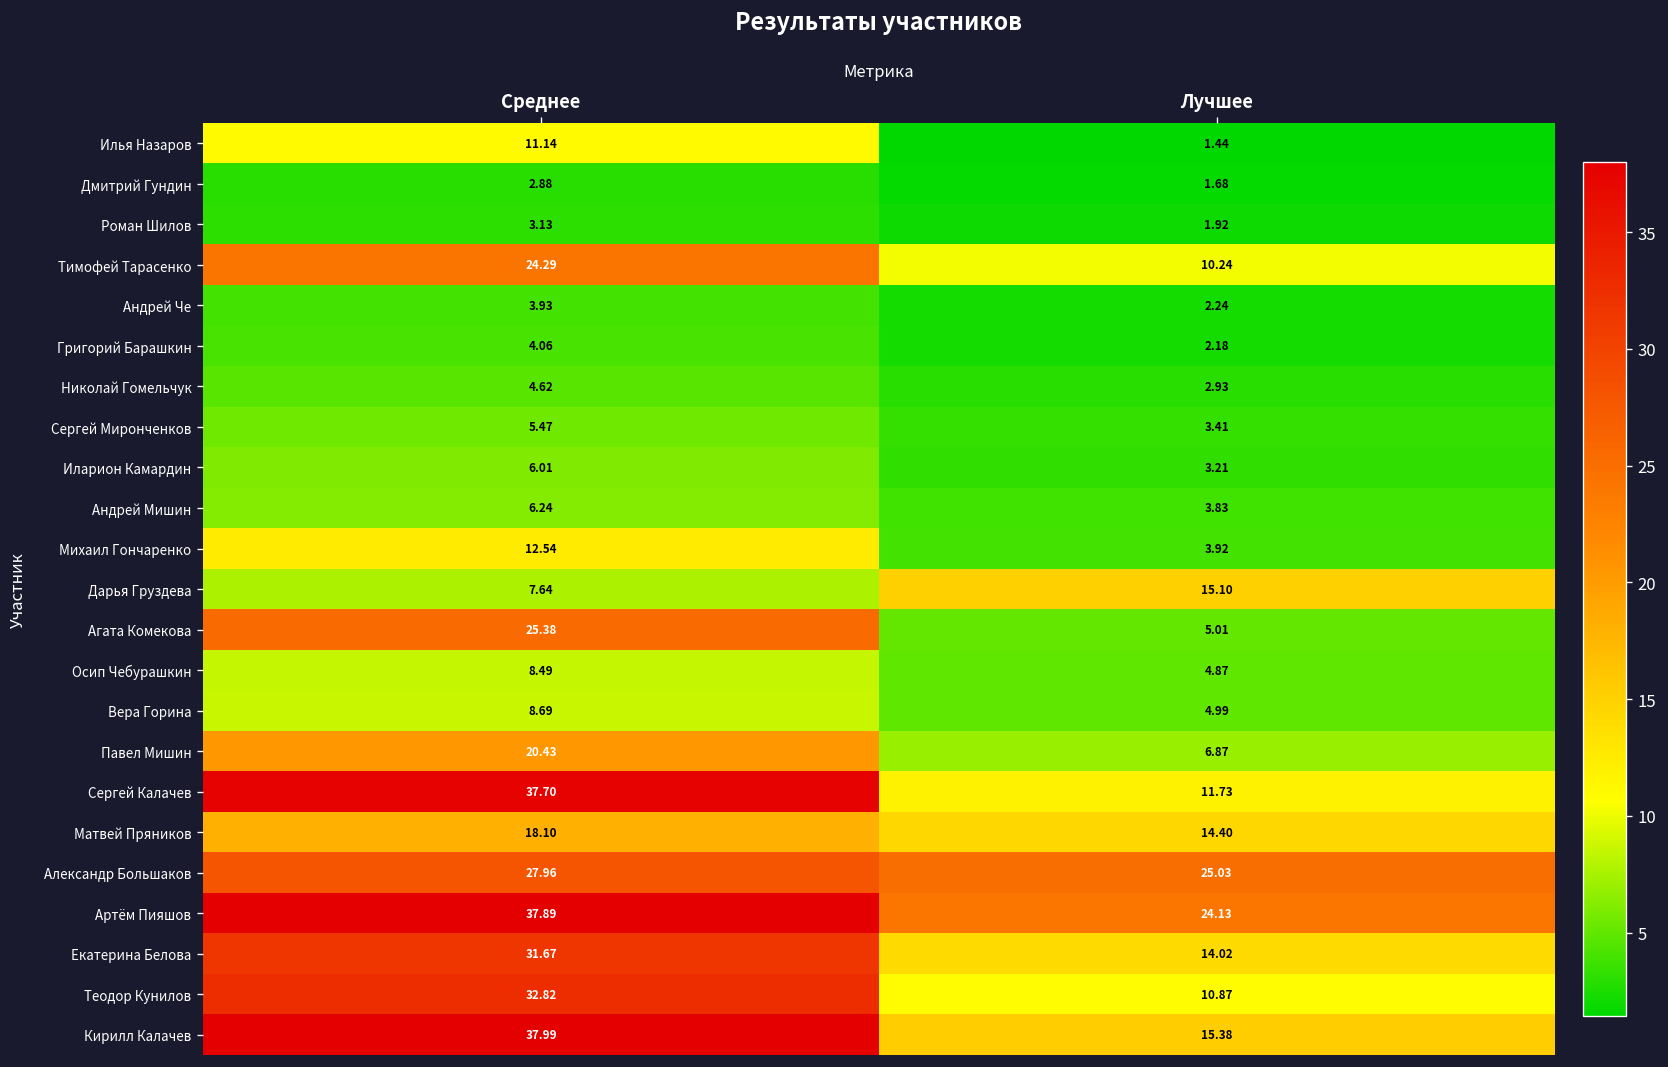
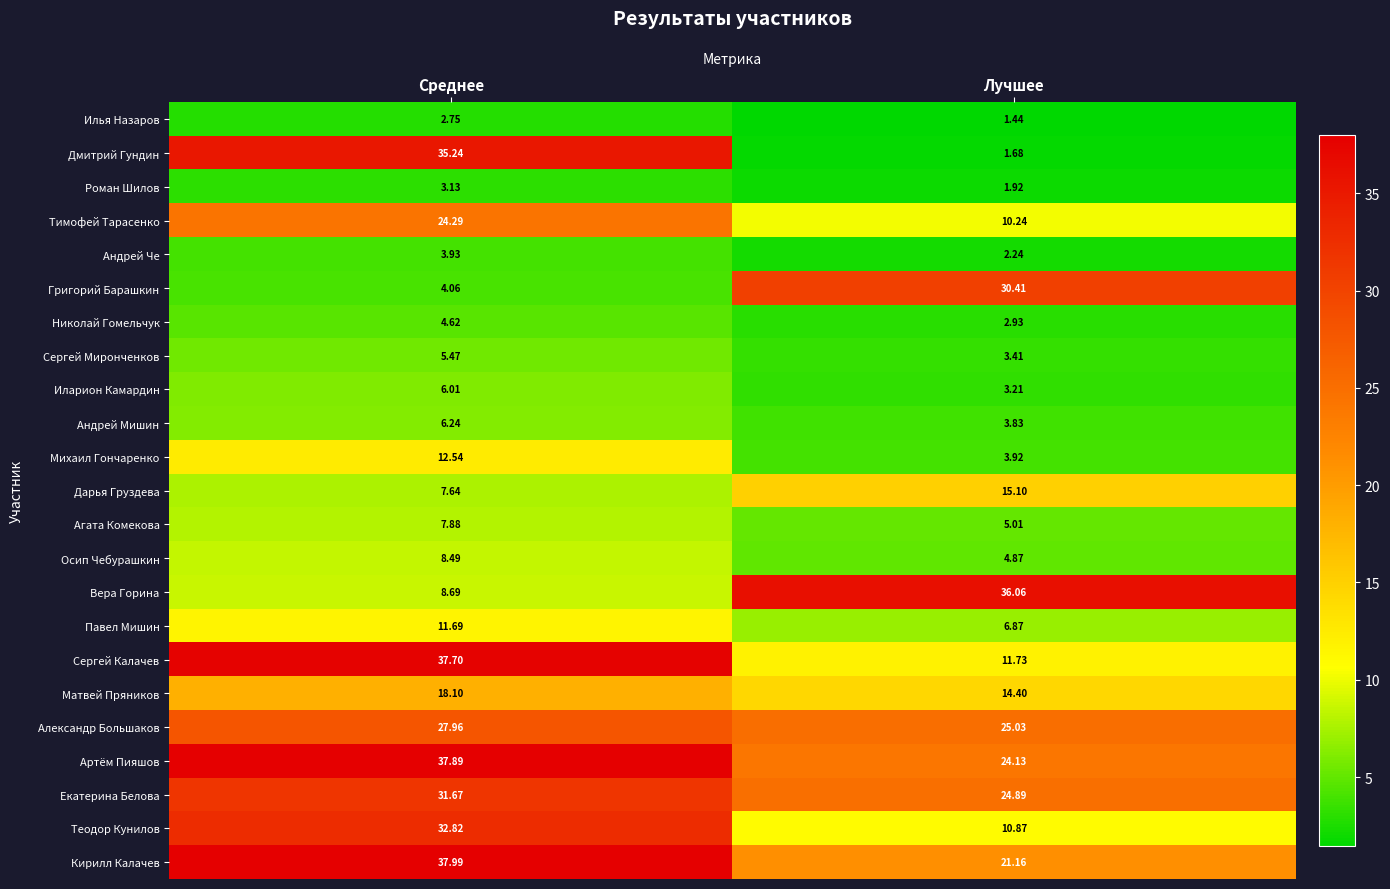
Илья Назаров, Среднее: 11.14 -> 2.75
Дмитрий Гундин, Среднее: 2.88 -> 35.24
Григорий Барашкин, Лучшее: 2.18 -> 30.41
Агата Комекова, Среднее: 25.38 -> 7.88
Вера Горина, Лучшее: 4.99 -> 36.06
Павел Мишин, Среднее: 20.43 -> 11.69
Екатерина Белова, Лучшее: 14.02 -> 24.89
Кирилл Калачев, Лучшее: 15.38 -> 21.16
